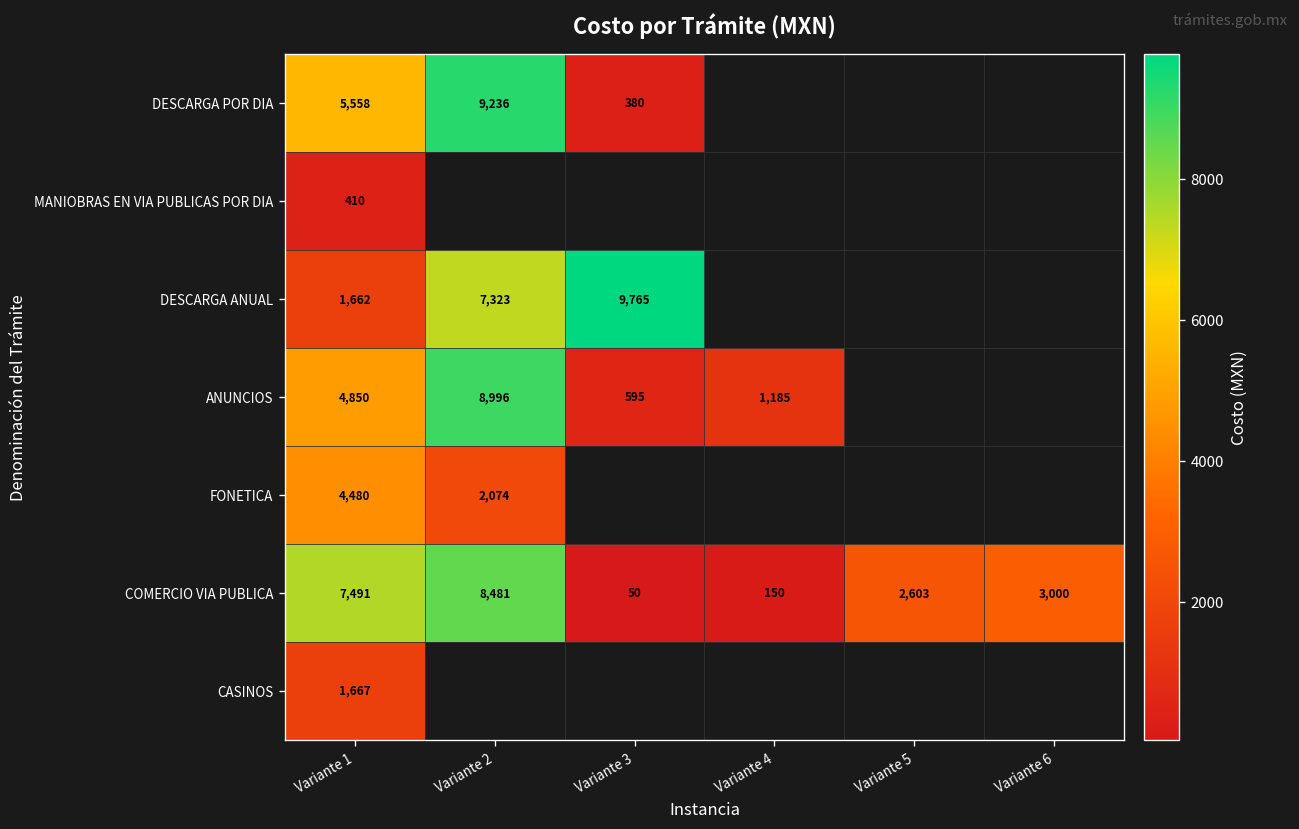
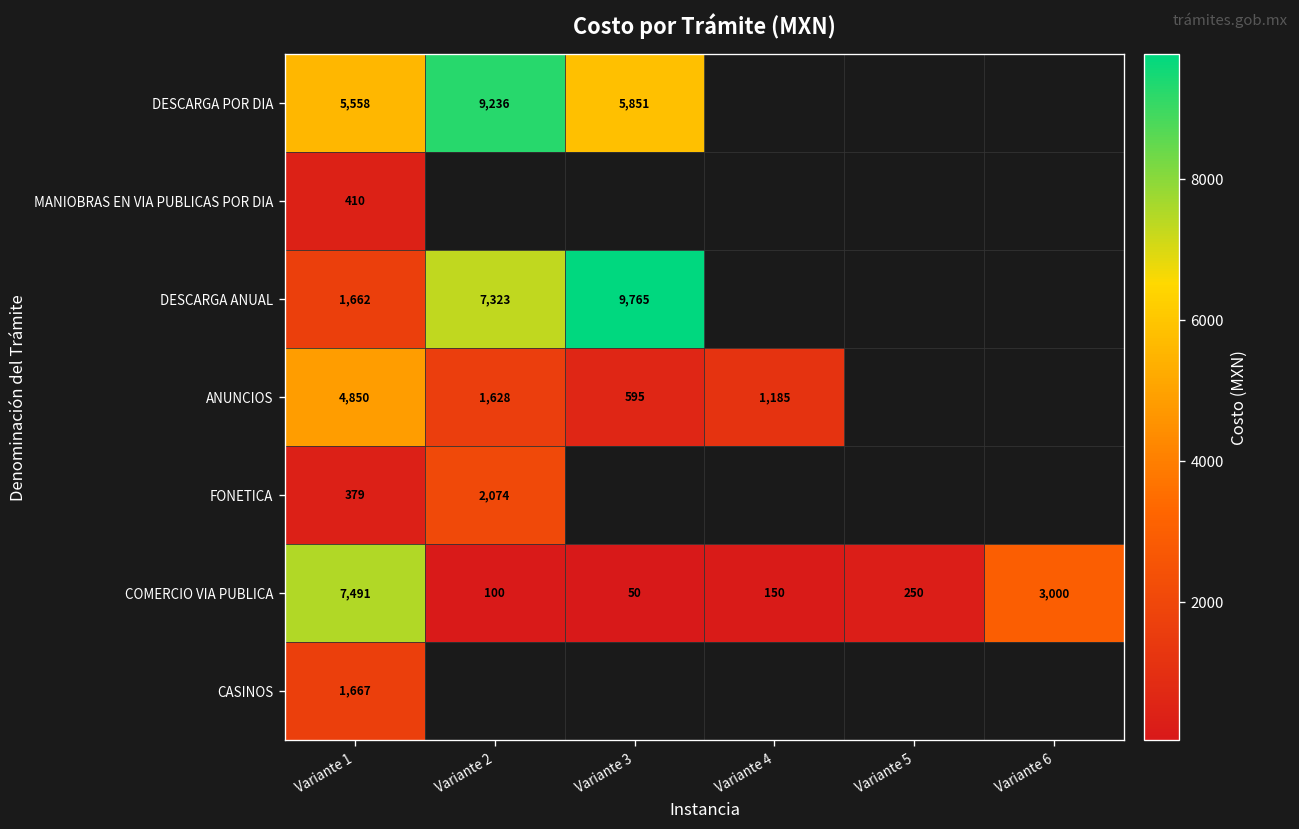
DESCARGA POR DIA, Variante 3: 380 -> 5,851
ANUNCIOS, Variante 2: 8,996 -> 1,628
FONETICA, Variante 1: 4,480 -> 379
COMERCIO VIA PUBLICA, Variante 2: 8,481 -> 100
COMERCIO VIA PUBLICA, Variante 5: 2,603 -> 250
